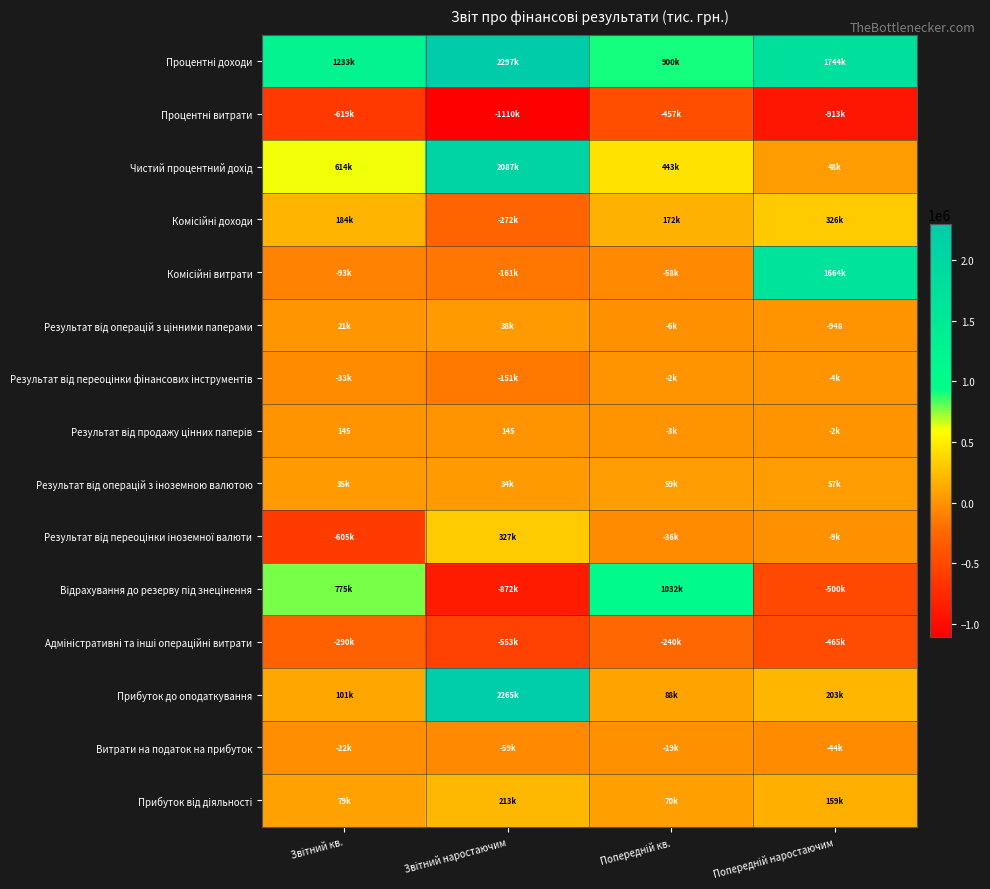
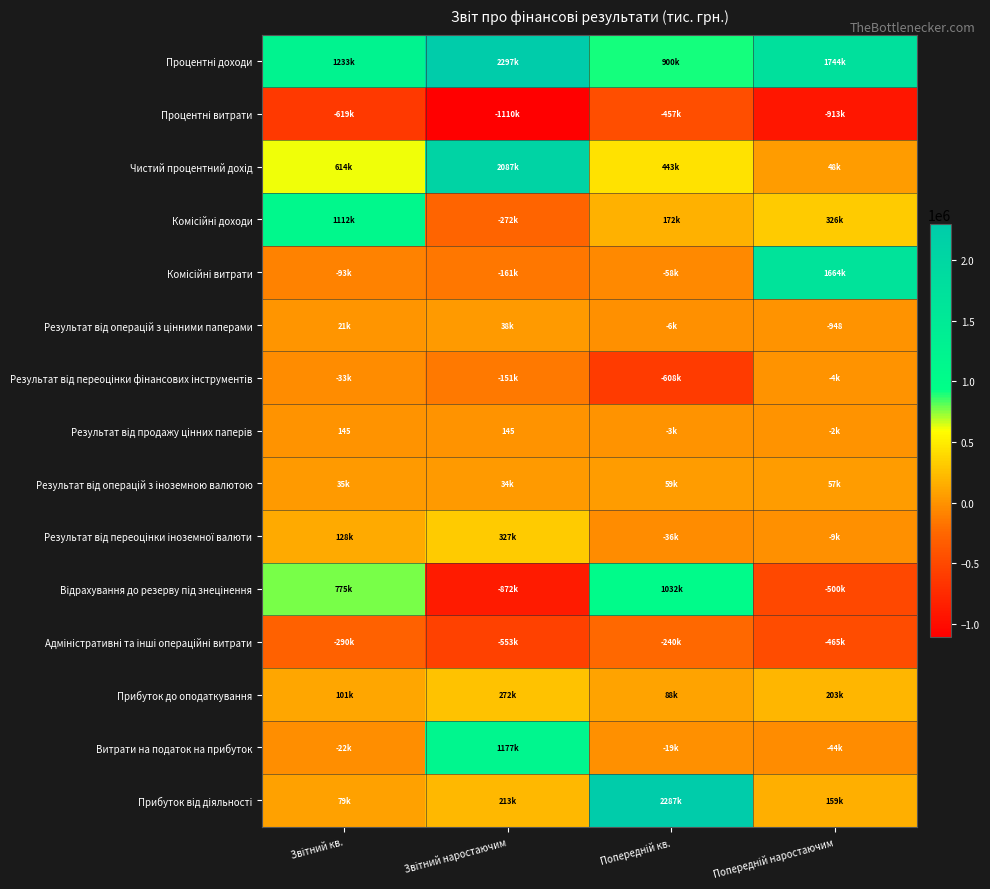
Комісійні доходи, Звітний кв.: 184k -> 1112k
Результат від переоцінки фінансових інструментів, Попередній кв.: -2k -> -608k
Результат від переоцінки іноземної валюти, Звітний кв.: -605k -> 128k
Прибуток до оподаткування, Звітний наростаючим: 2265k -> 272k
Витрати на податок на прибуток, Звітний наростаючим: -59k -> 1177k
Прибуток від діяльності, Попередній кв.: 70k -> 2287k
